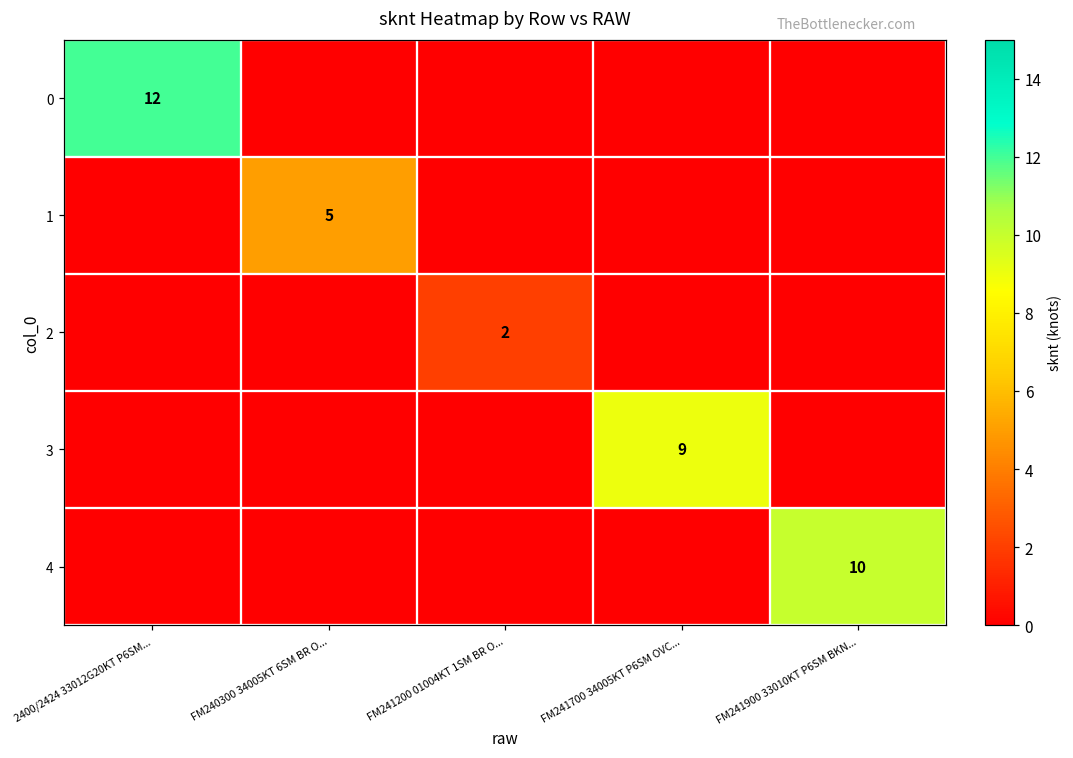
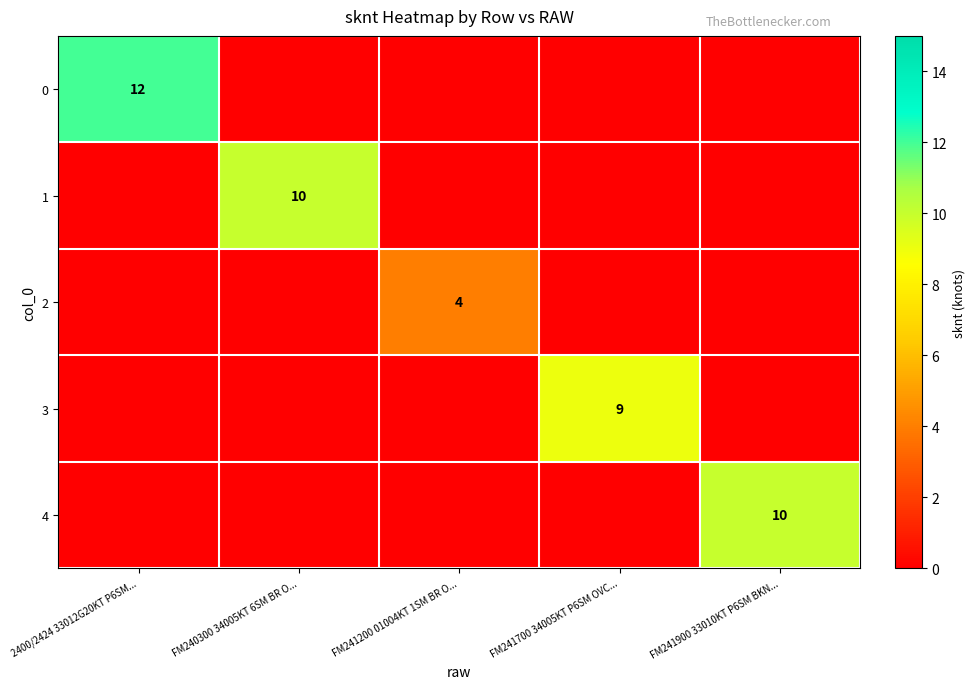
1, FM240300 34005KT 6SM BR O...: 5 -> 10
2, FM241200 01004KT 1SM BR O...: 2 -> 4
